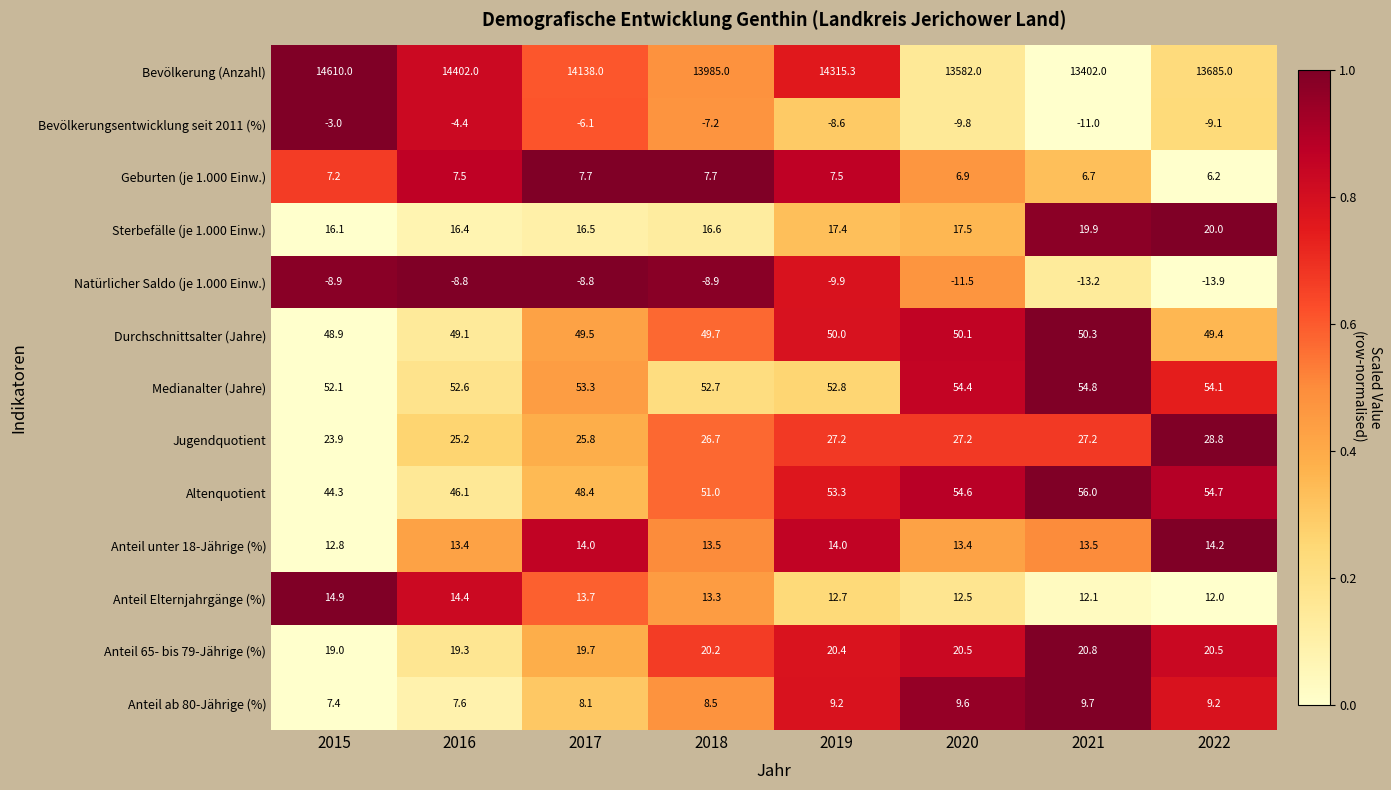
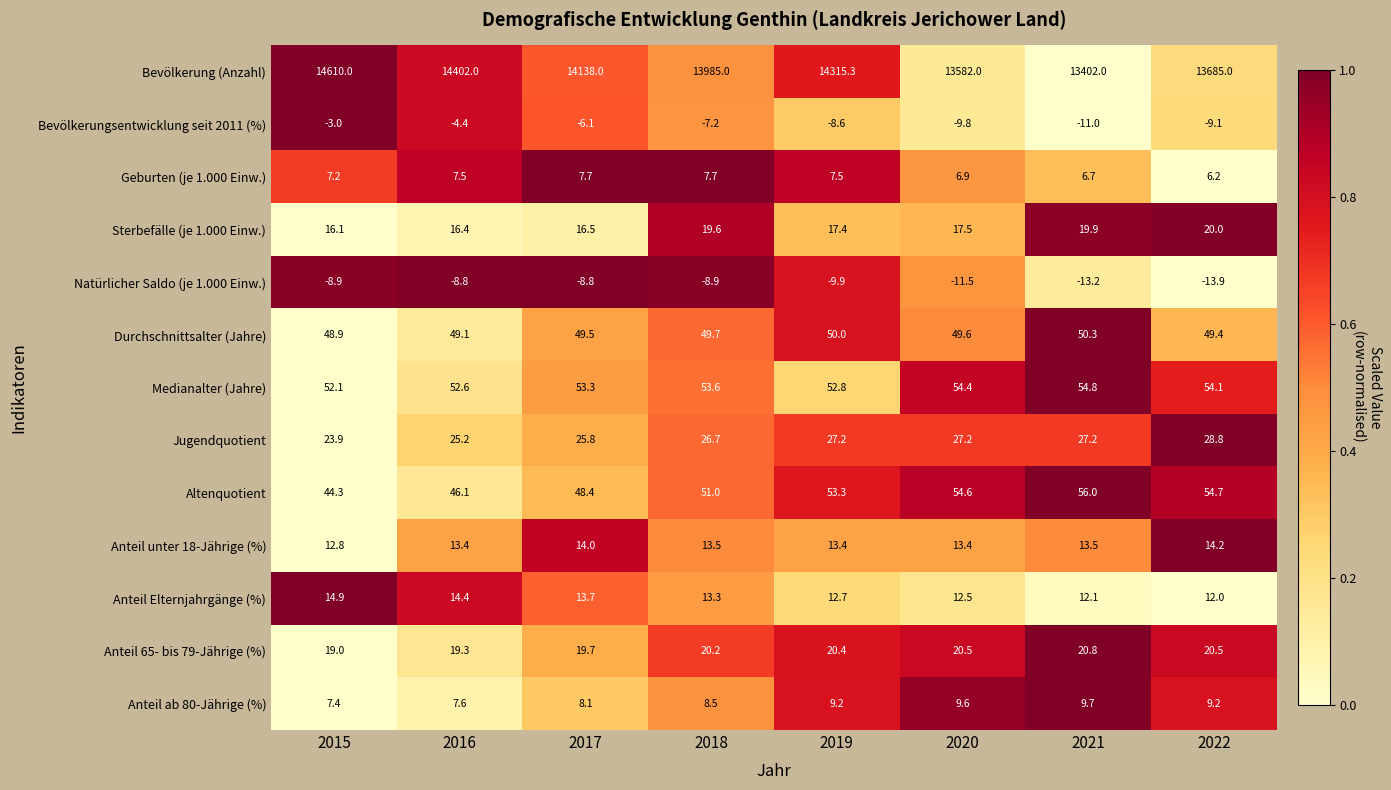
Sterbefälle (je 1.000 Einw.), 2018: 16.6 -> 19.6
Durchschnittsalter (Jahre), 2020: 50.1 -> 49.6
Medianalter (Jahre), 2018: 52.7 -> 53.6
Anteil unter 18-Jährige (%), 2019: 14.0 -> 13.4
